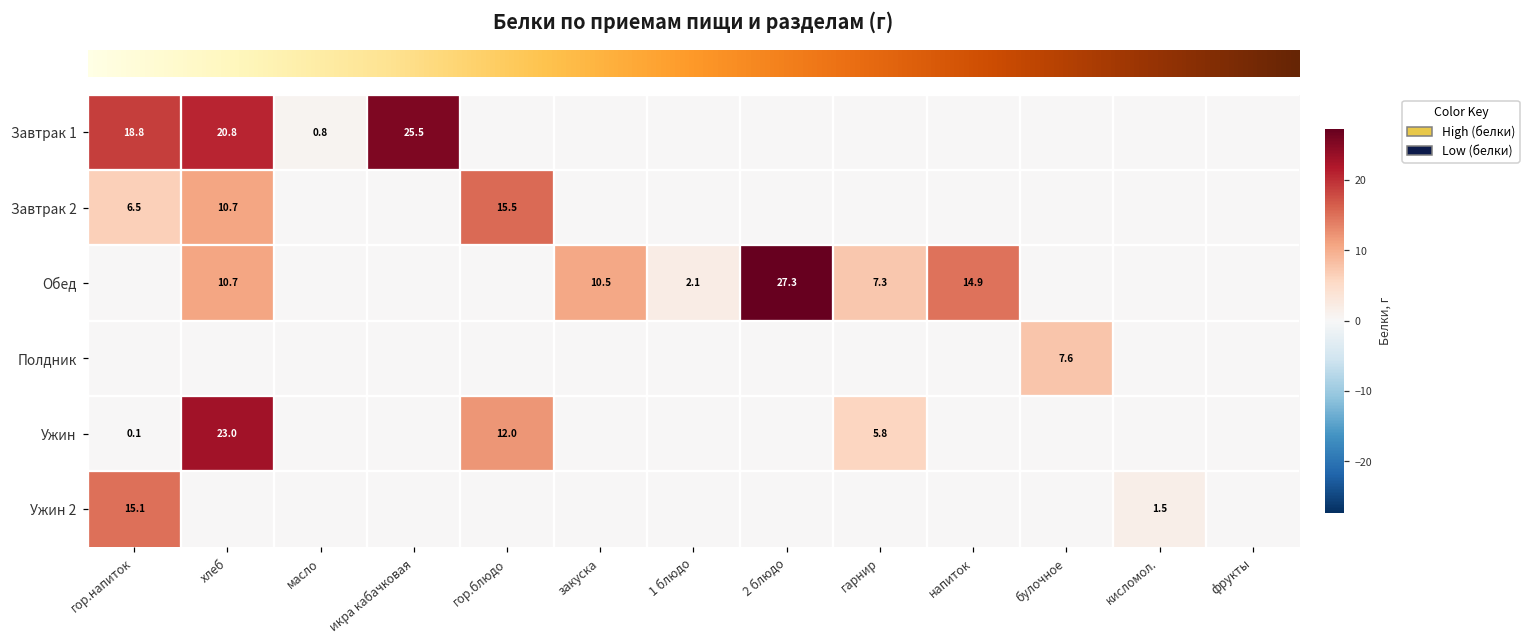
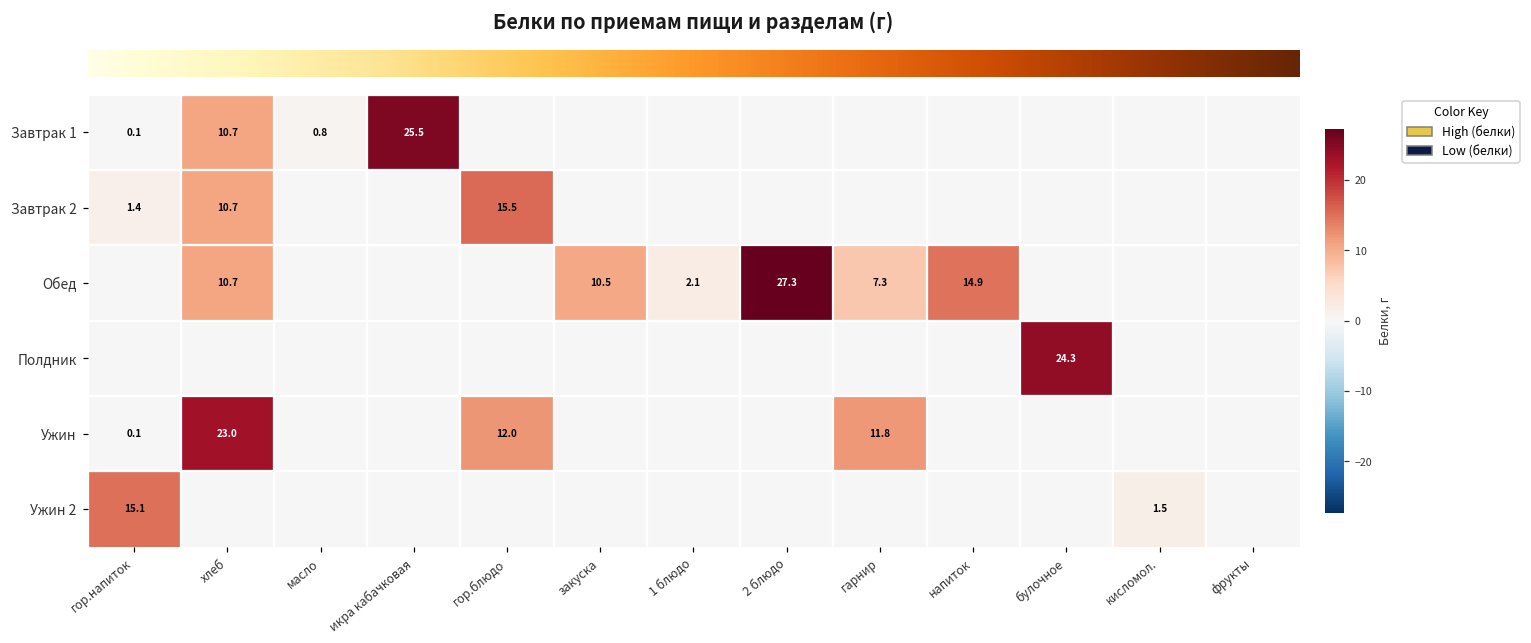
Завтрак 1, гор.напиток: 18.8 -> 0.1
Завтрак 1, хлеб: 20.8 -> 10.7
Завтрак 2, гор.напиток: 6.5 -> 1.4
Полдник, булочное: 7.6 -> 24.3
Ужин, гарнир: 5.8 -> 11.8
